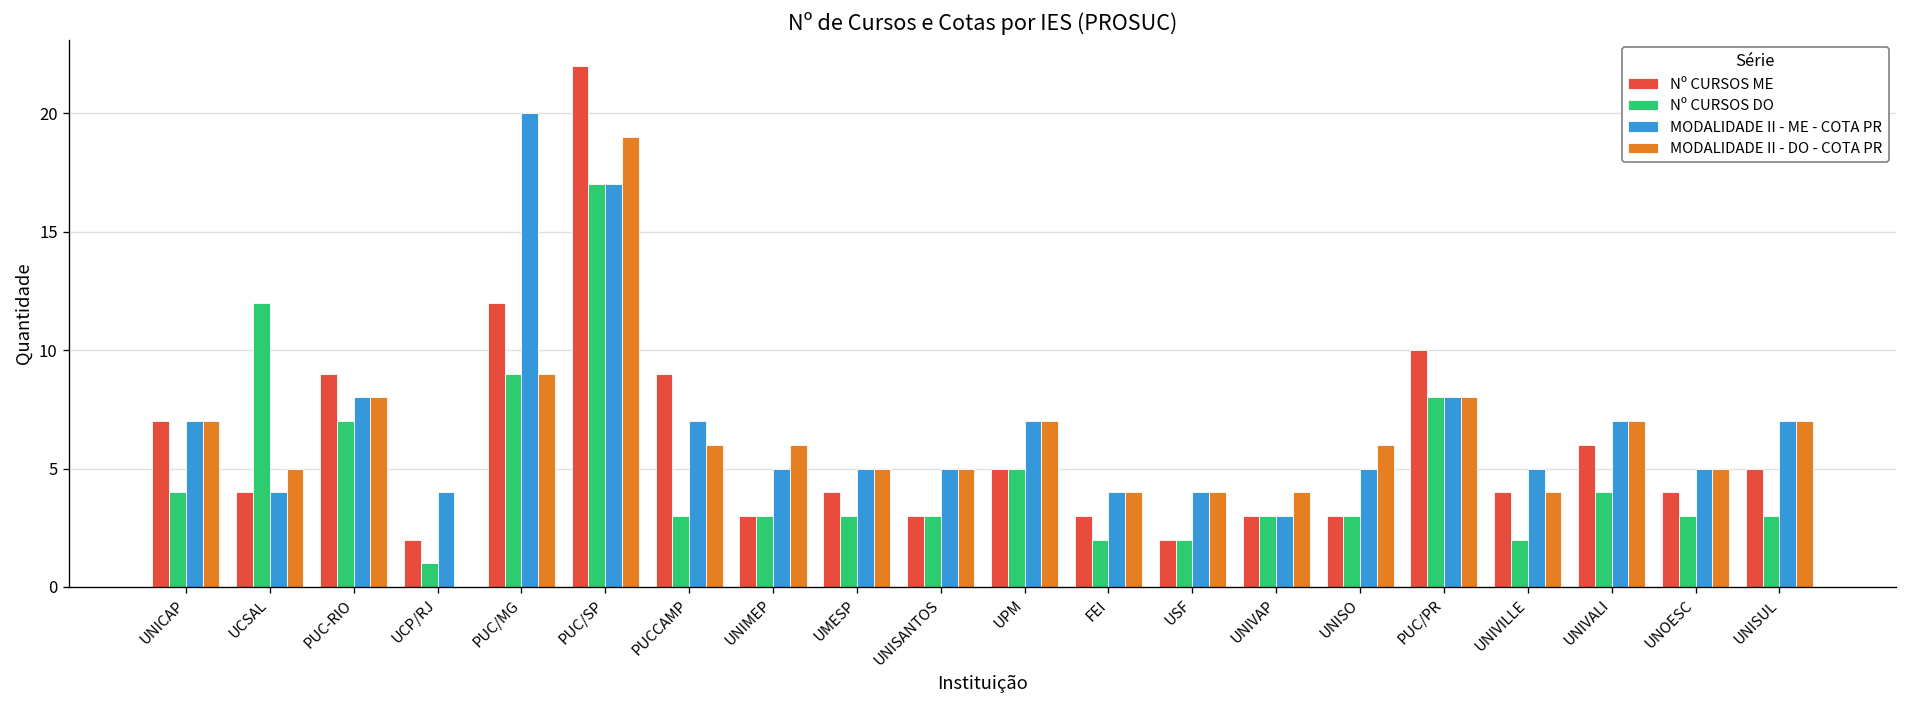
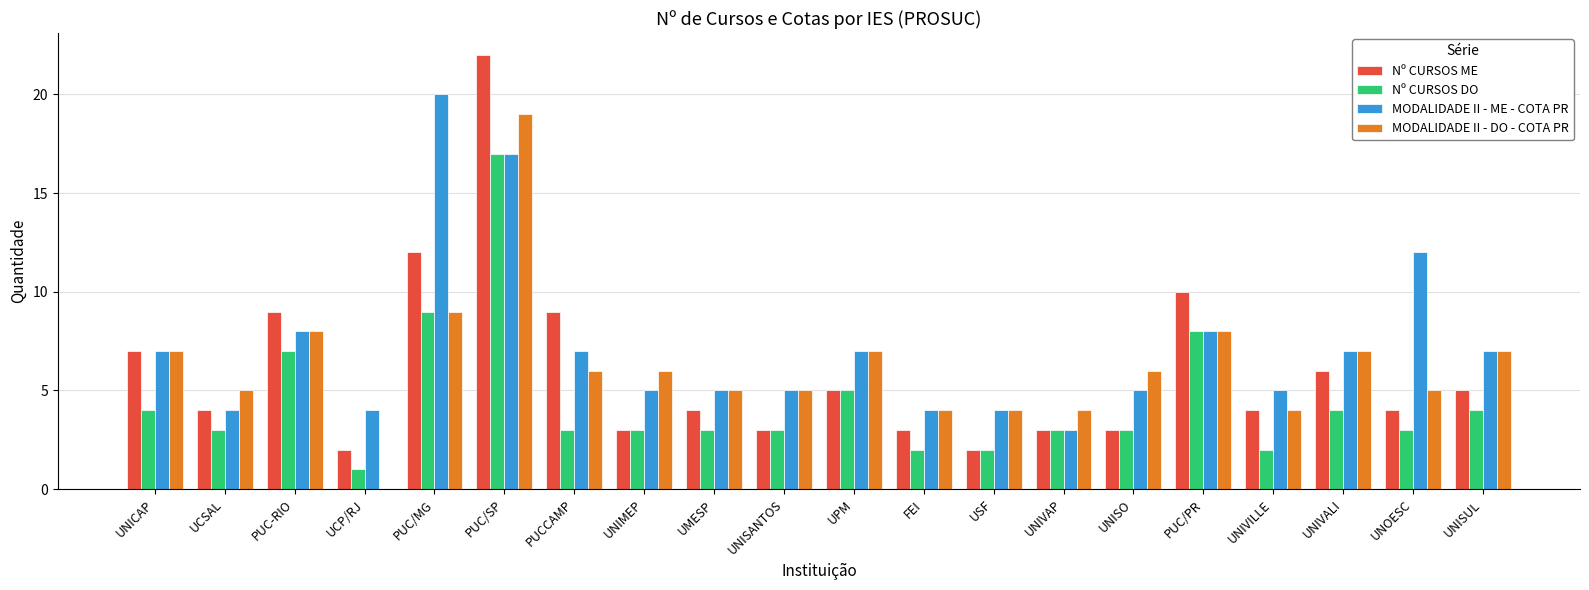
Nº CURSOS DO, UCSAL: 12 -> 3
MODALIDADE II - ME - COTA PR, UNOESC: 5 -> 12
Nº CURSOS DO, UNISUL: 3 -> 4
